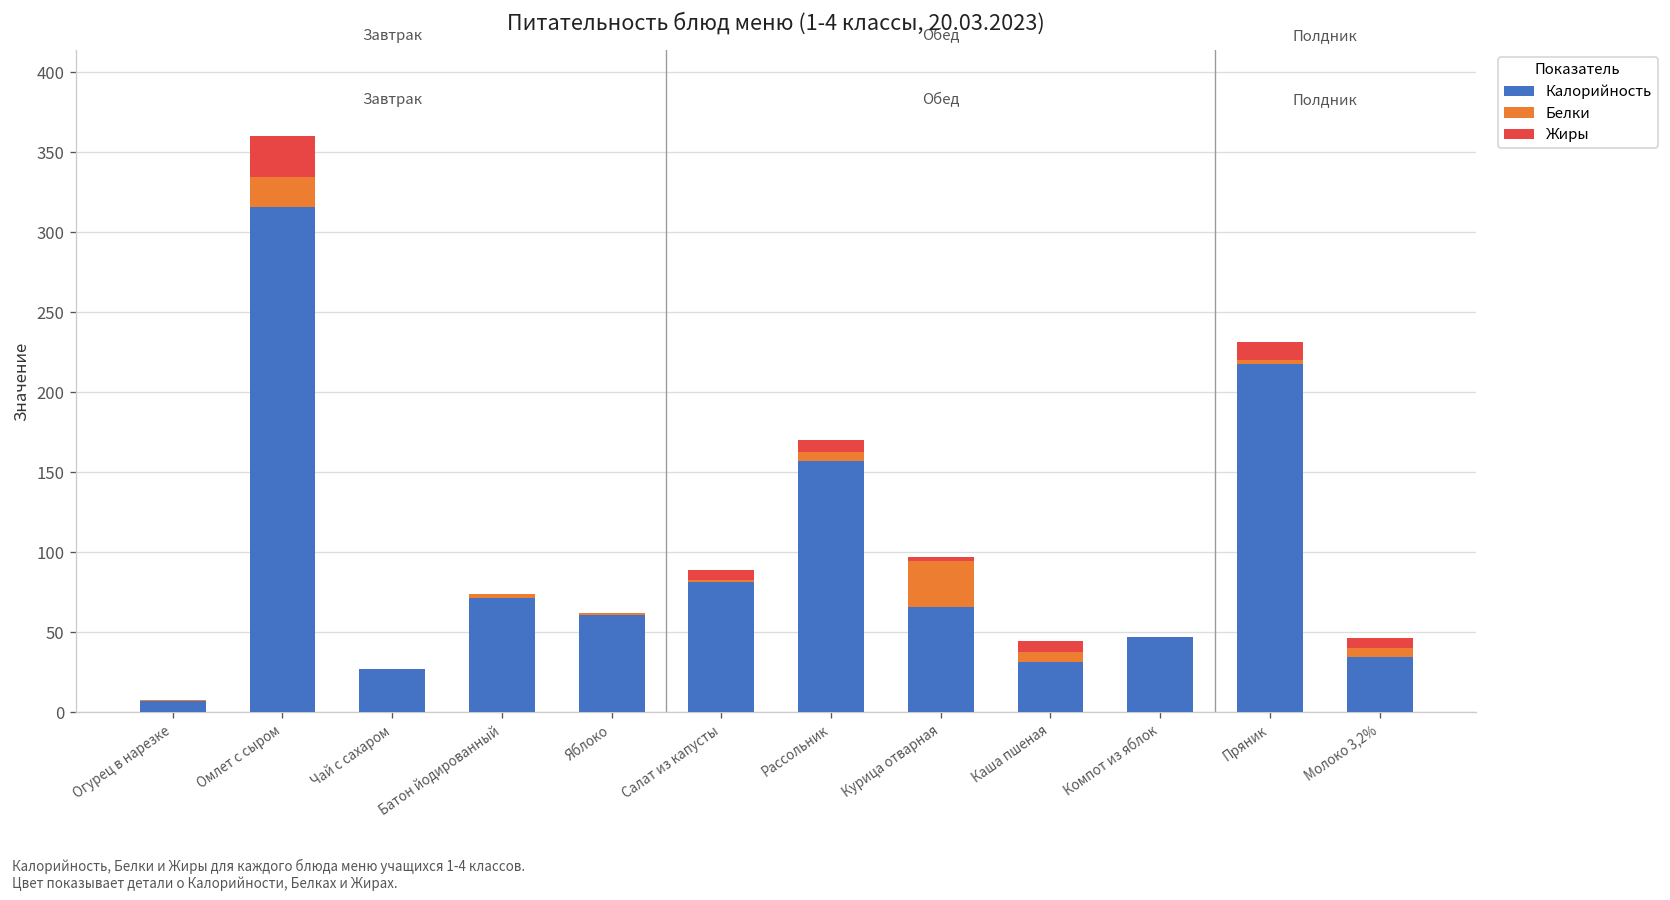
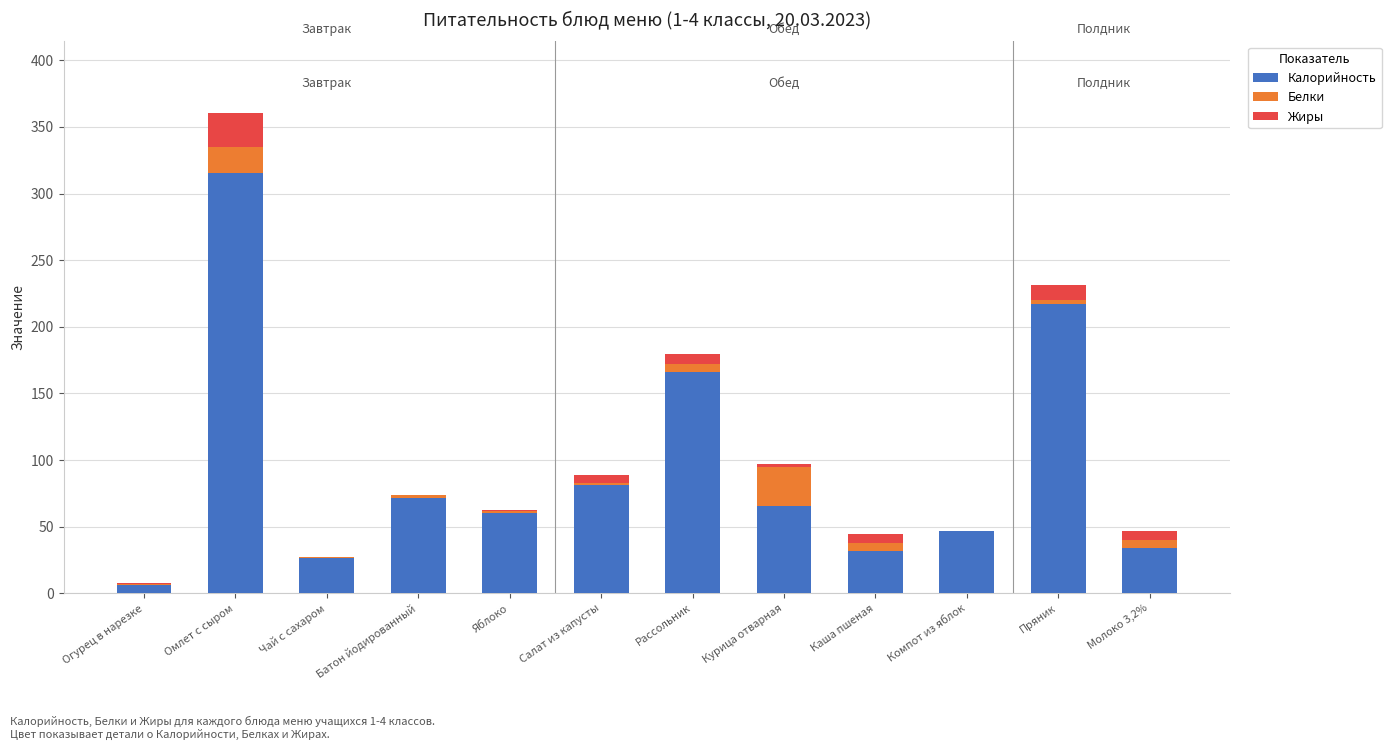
Калорийность, Рассольник: 157 -> 166
